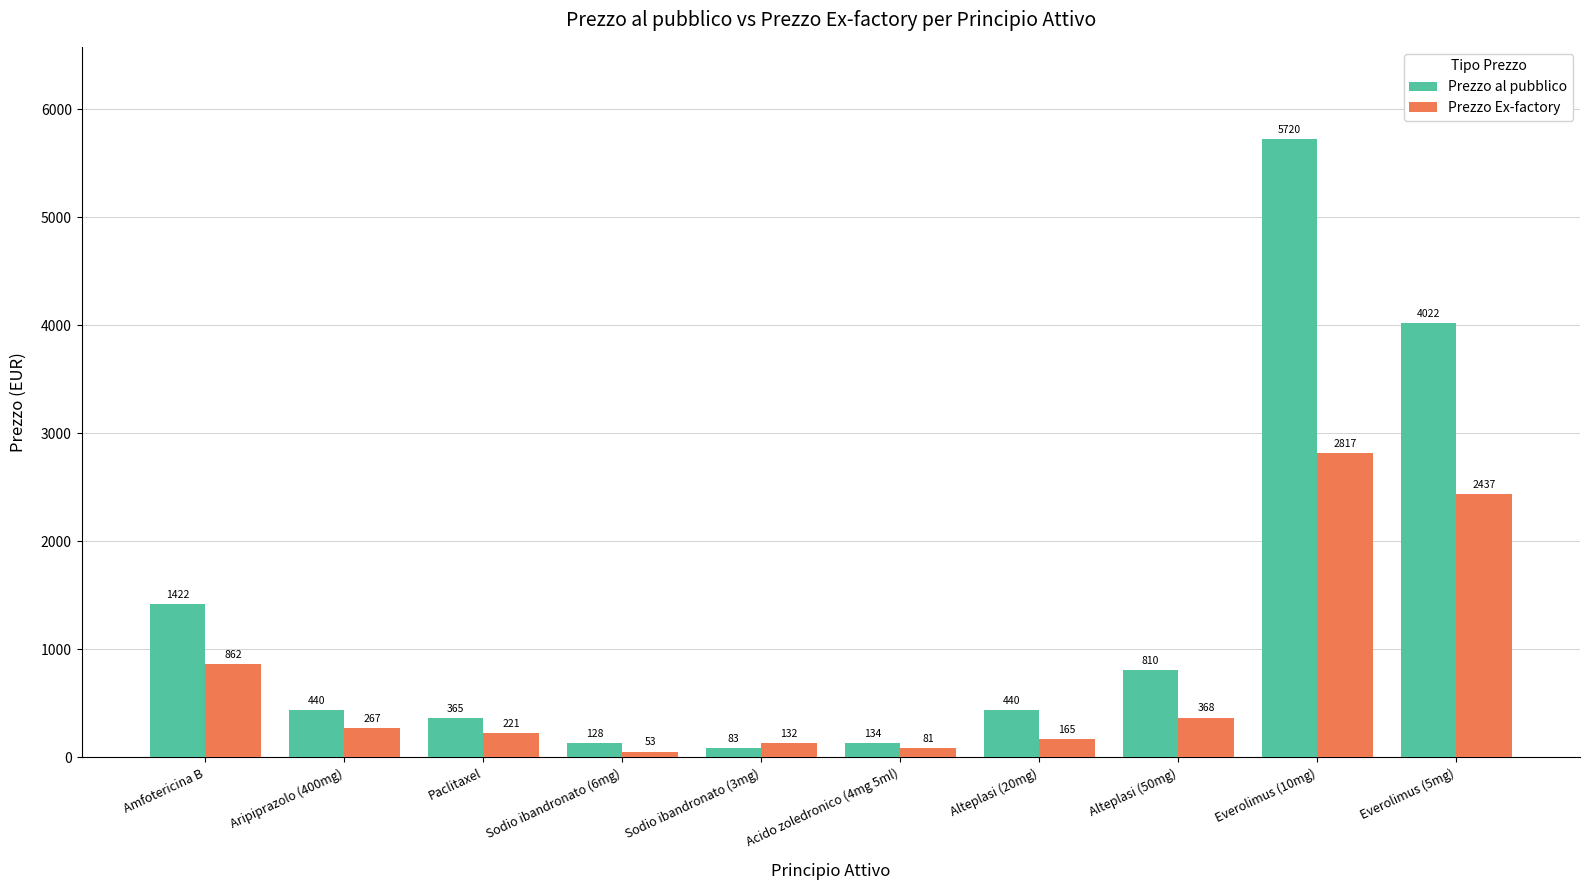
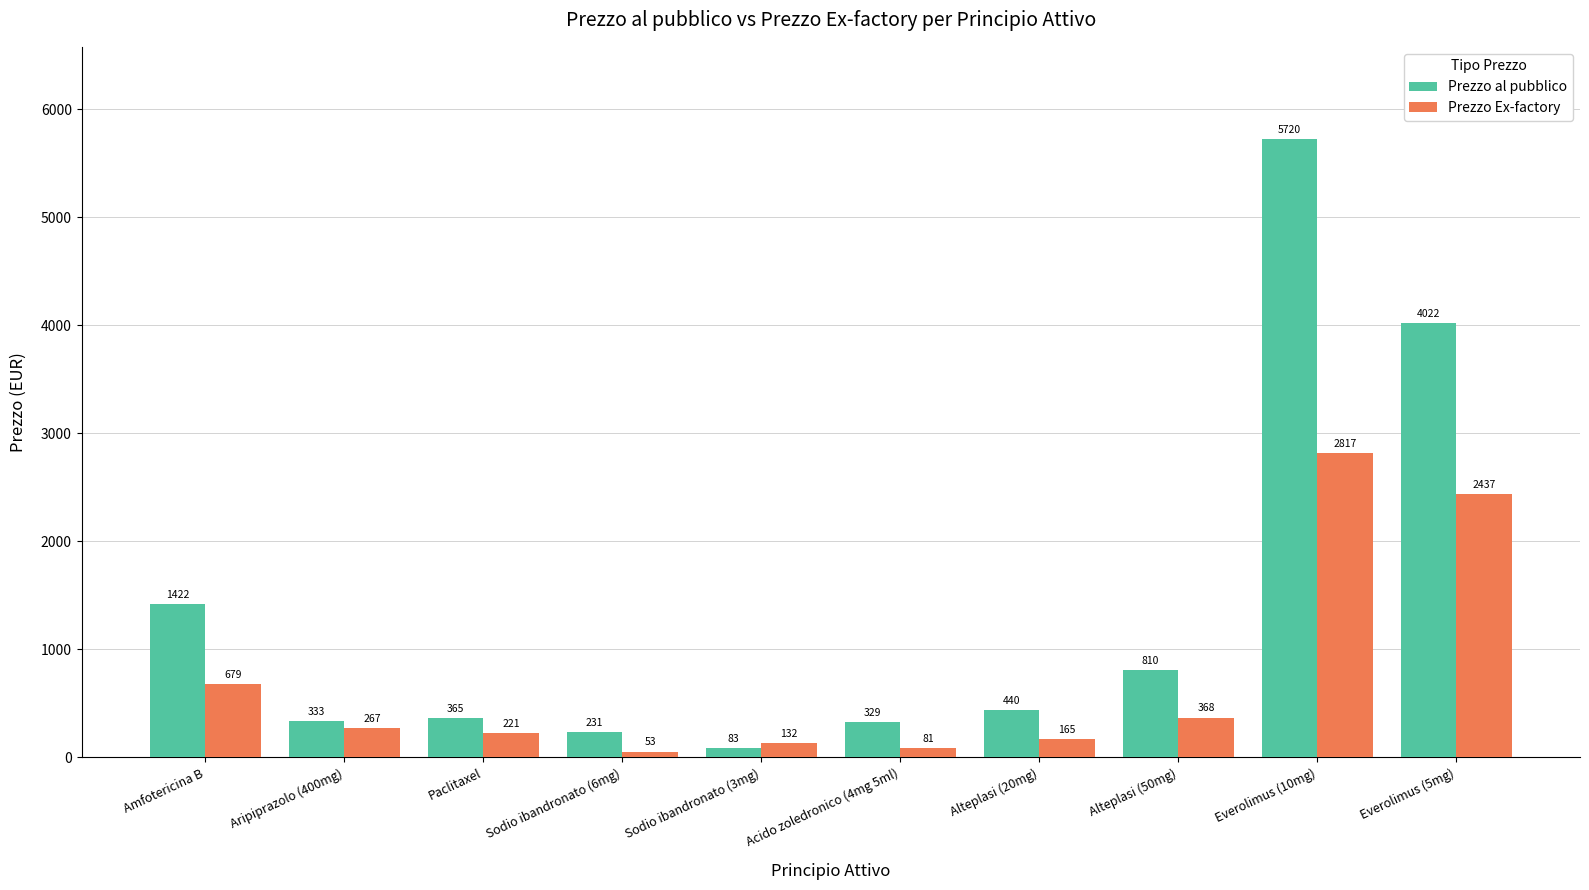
Prezzo Ex-factory, Amfotericina B: 862 -> 679
Prezzo al pubblico, Aripiprazolo (400mg): 440 -> 333
Prezzo al pubblico, Sodio ibandronato (6mg): 128 -> 231
Prezzo al pubblico, Acido zoledronico (4mg 5ml): 134 -> 329
